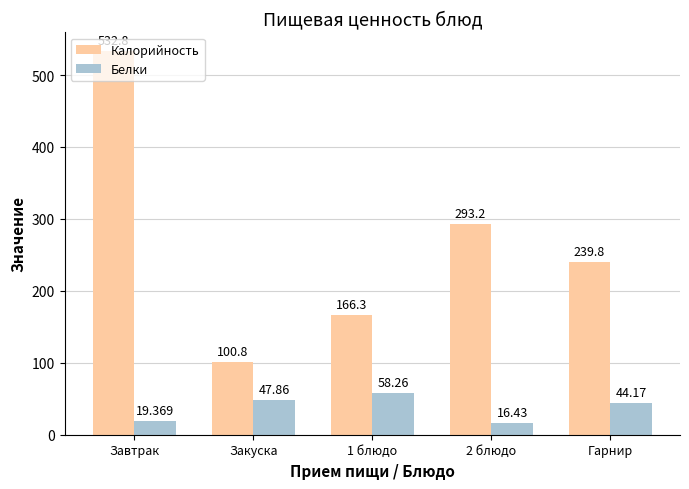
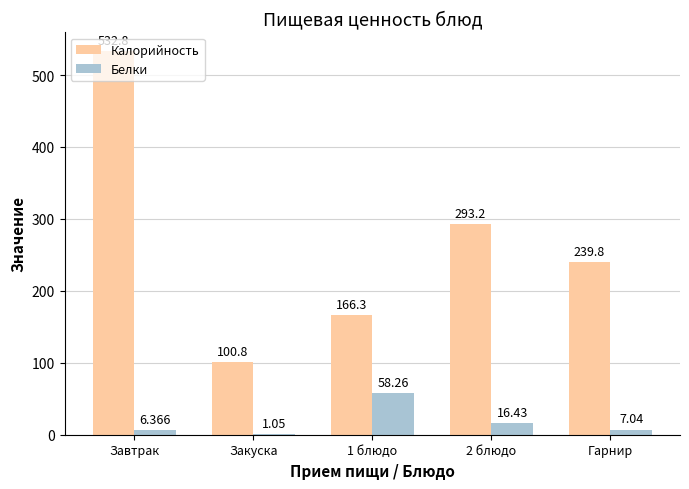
Белки, Завтрак: 19.369 -> 6.366
Белки, Закуска: 47.86 -> 1.05
Белки, Гарнир: 44.17 -> 7.04
